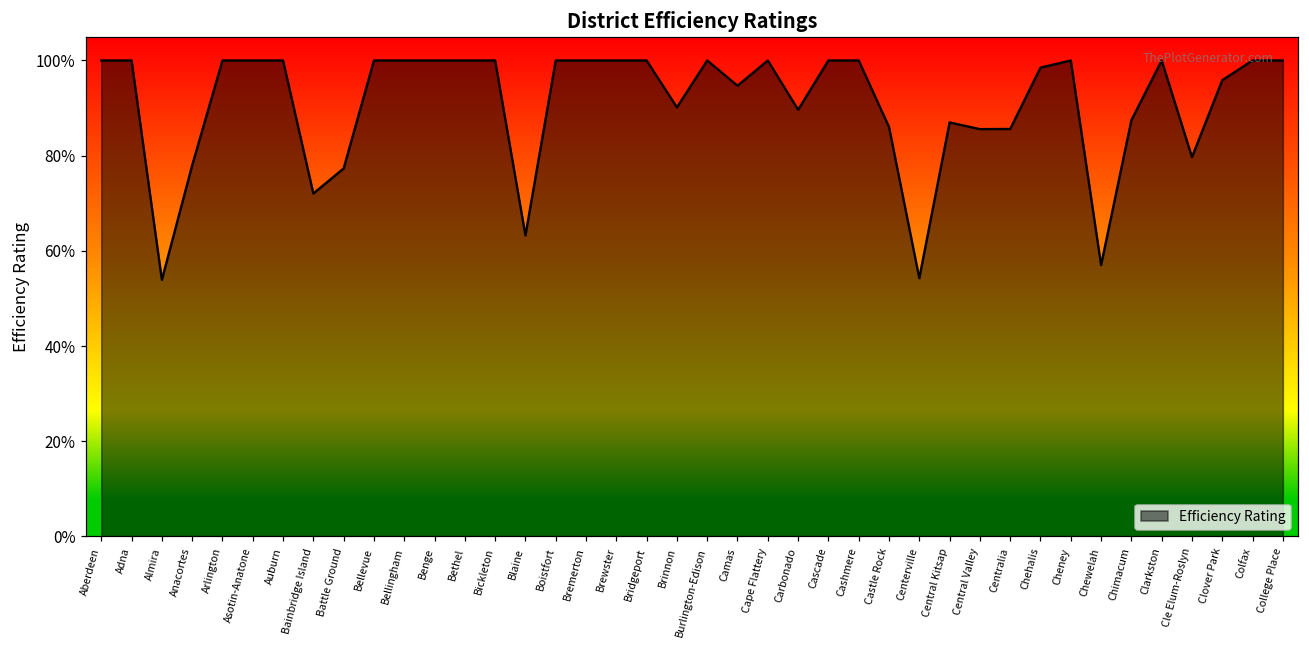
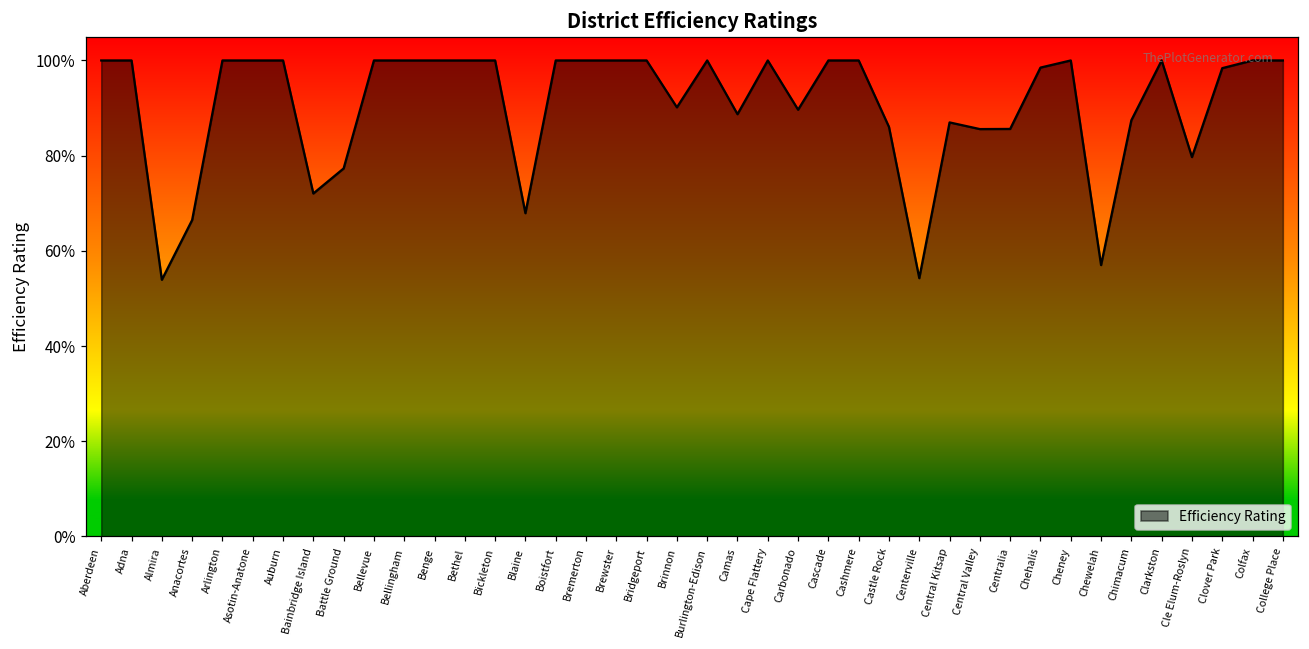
Anacortes: 78% -> 66%
Blaine: 63% -> 68%
Camas: 95% -> 89%
Clover Park: 96% -> 98%
